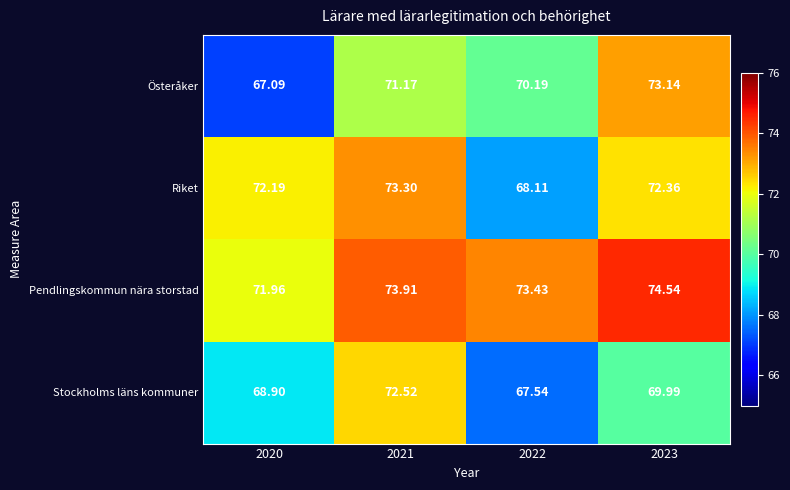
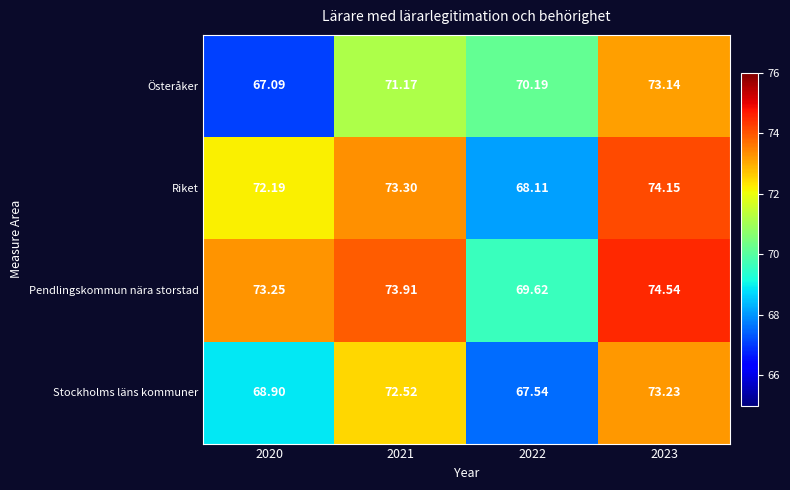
Riket, 2023: 72.36 -> 74.15
Pendlingskommun nära storstad, 2020: 71.96 -> 73.25
Pendlingskommun nära storstad, 2022: 73.43 -> 69.62
Stockholms läns kommuner, 2023: 69.99 -> 73.23
